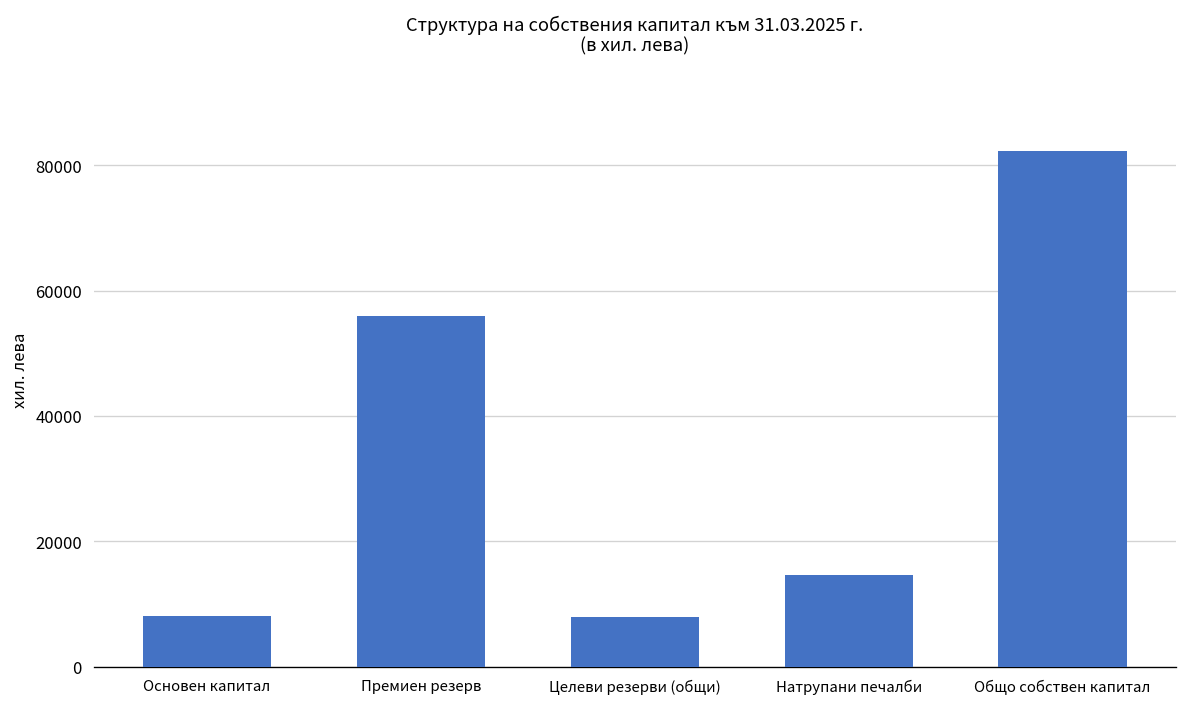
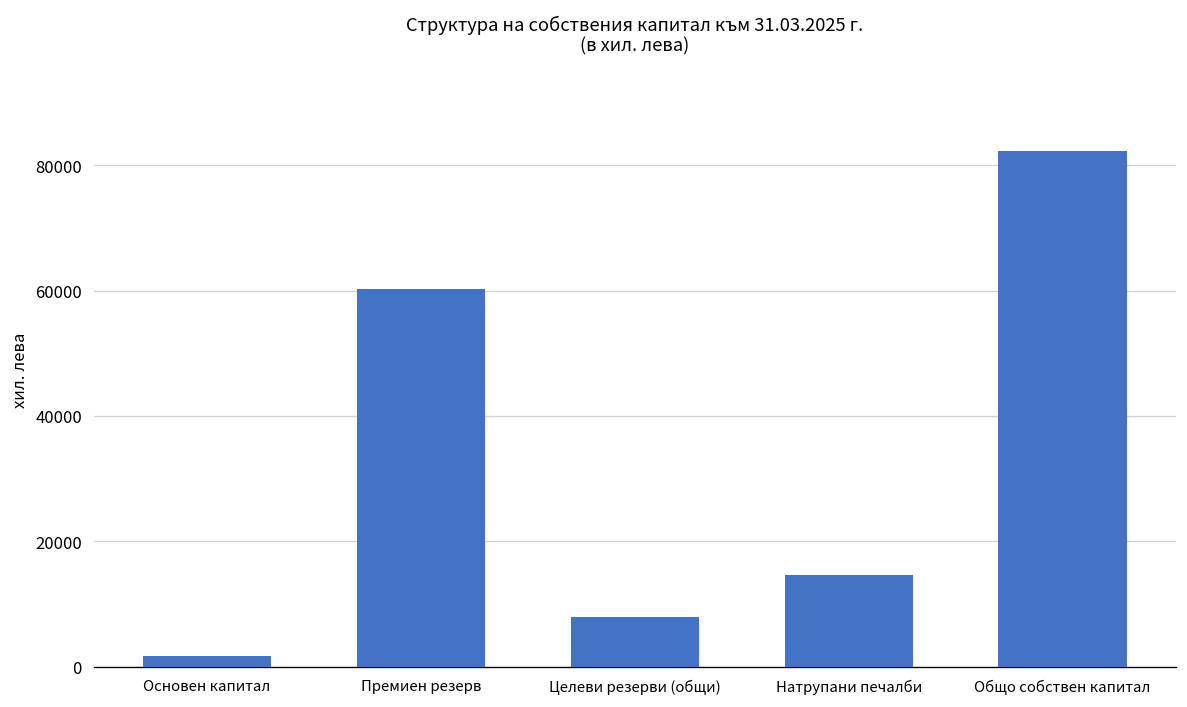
Основен капитал: 8000 -> 2000
Премиен резерв: 56000 -> 60000
